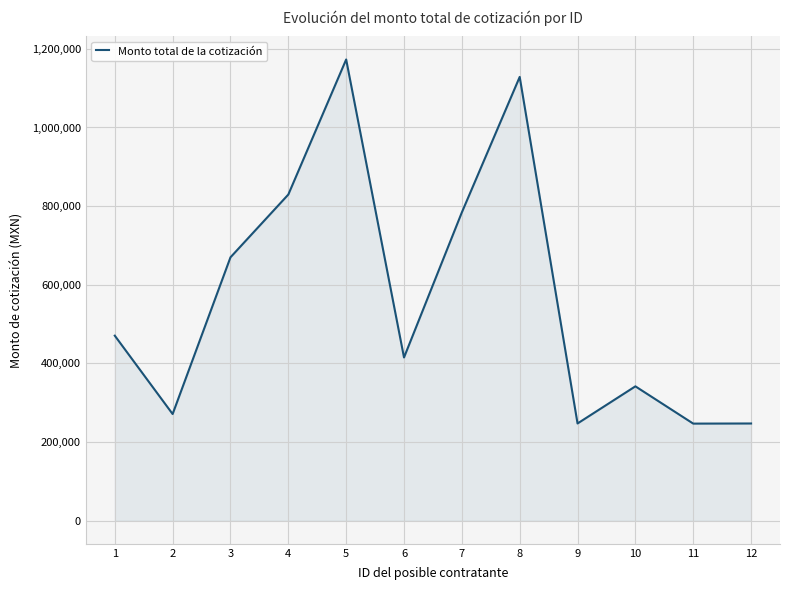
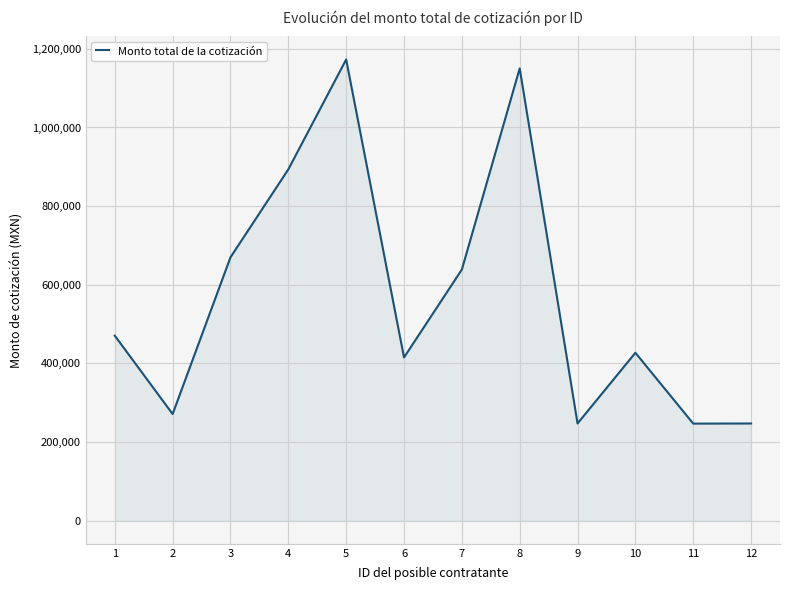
4: 830,000 -> 890,000
7: 780,000 -> 640,000
8: 1,130,000 -> 1,150,000
10: 340,000 -> 430,000
